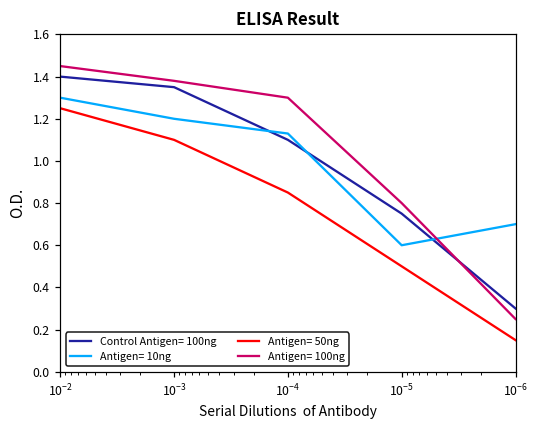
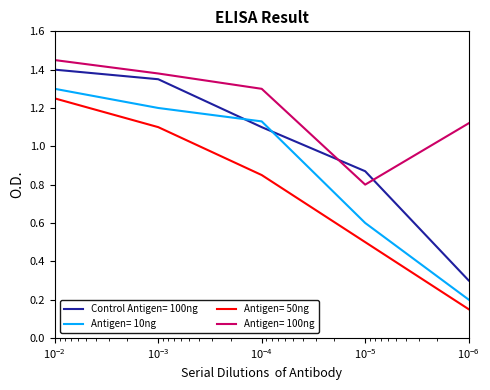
Control Antigen= 100ng, 10^-5: 0.75 -> 0.87
Antigen= 10ng, 10^-6: 0.7 -> 0.2
Antigen= 100ng, 10^-6: 0.25 -> 1.12
